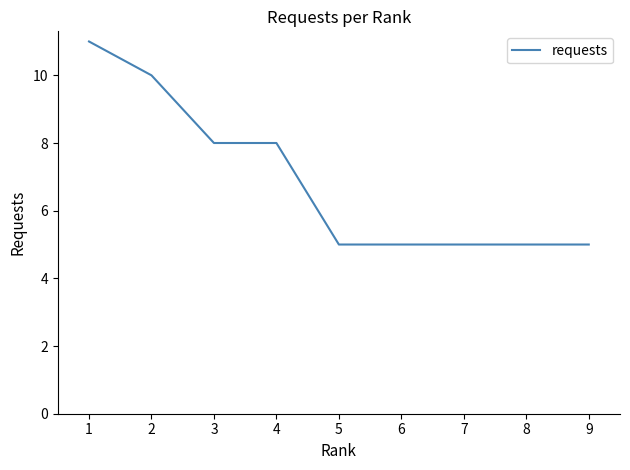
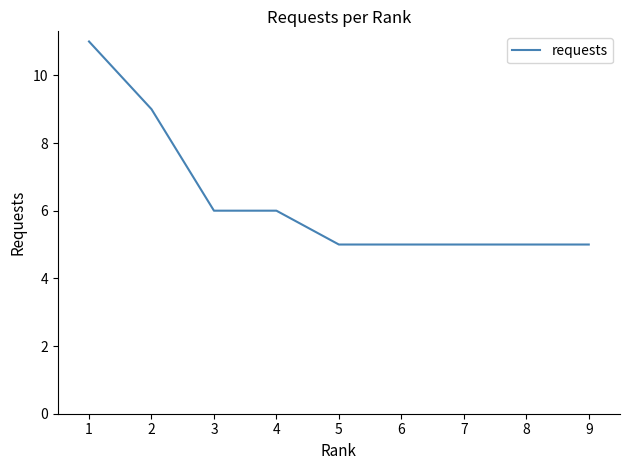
2: 10 -> 9
3: 8 -> 6
4: 8 -> 6
